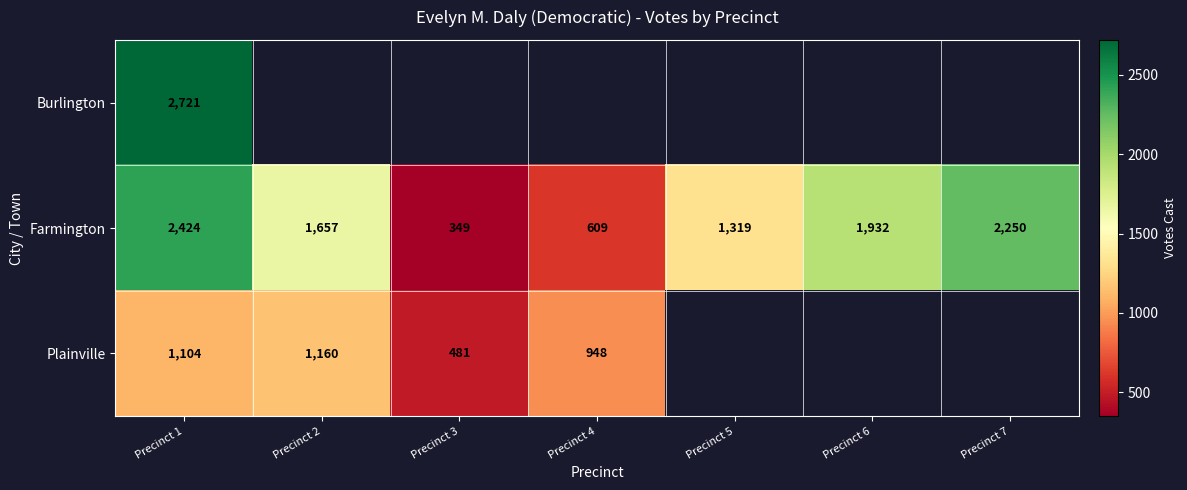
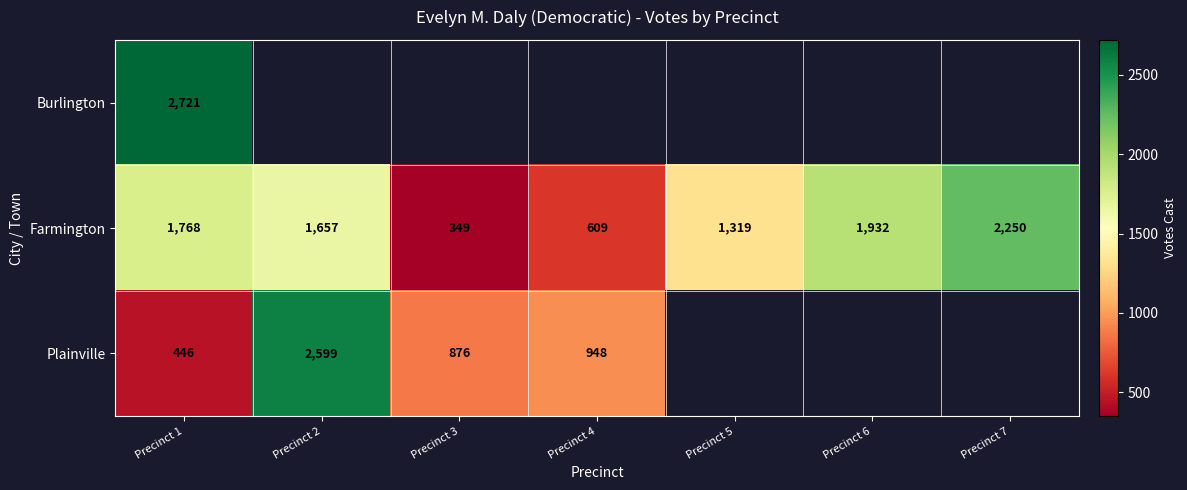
Farmington, Precinct 1: 2,424 -> 1,768
Plainville, Precinct 1: 1,104 -> 446
Plainville, Precinct 2: 1,160 -> 2,599
Plainville, Precinct 3: 481 -> 876
